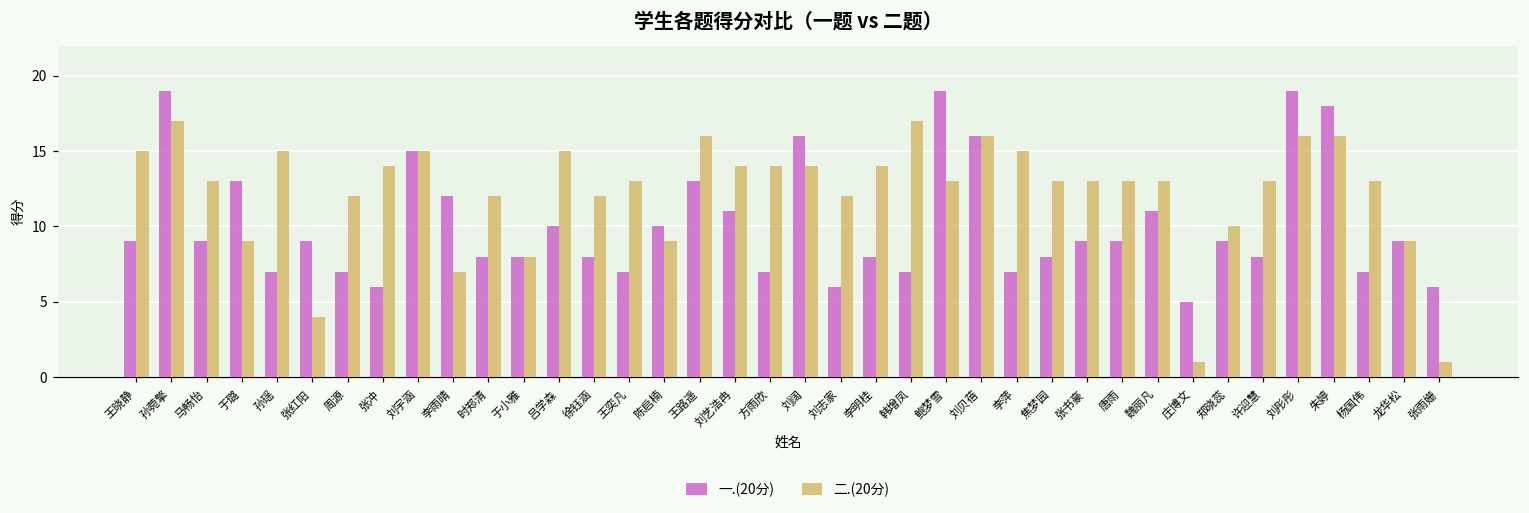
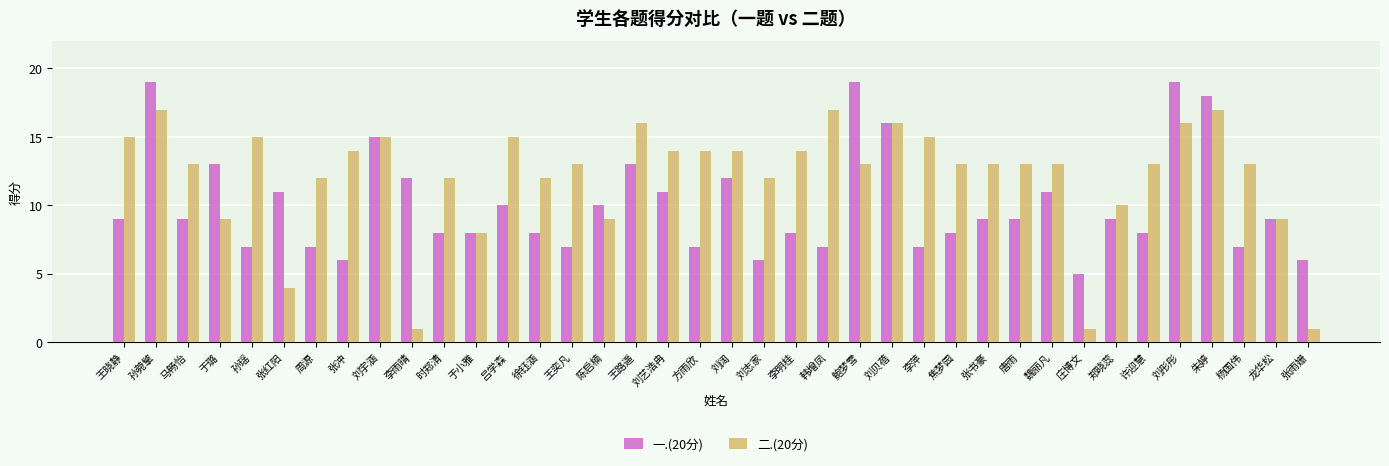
一.(20分), 张红阳: 9 -> 11
二.(20分), 李雨晴: 7 -> 1
一.(20分), 刘阔: 16 -> 12
二.(20分), 朱婷: 16 -> 17
